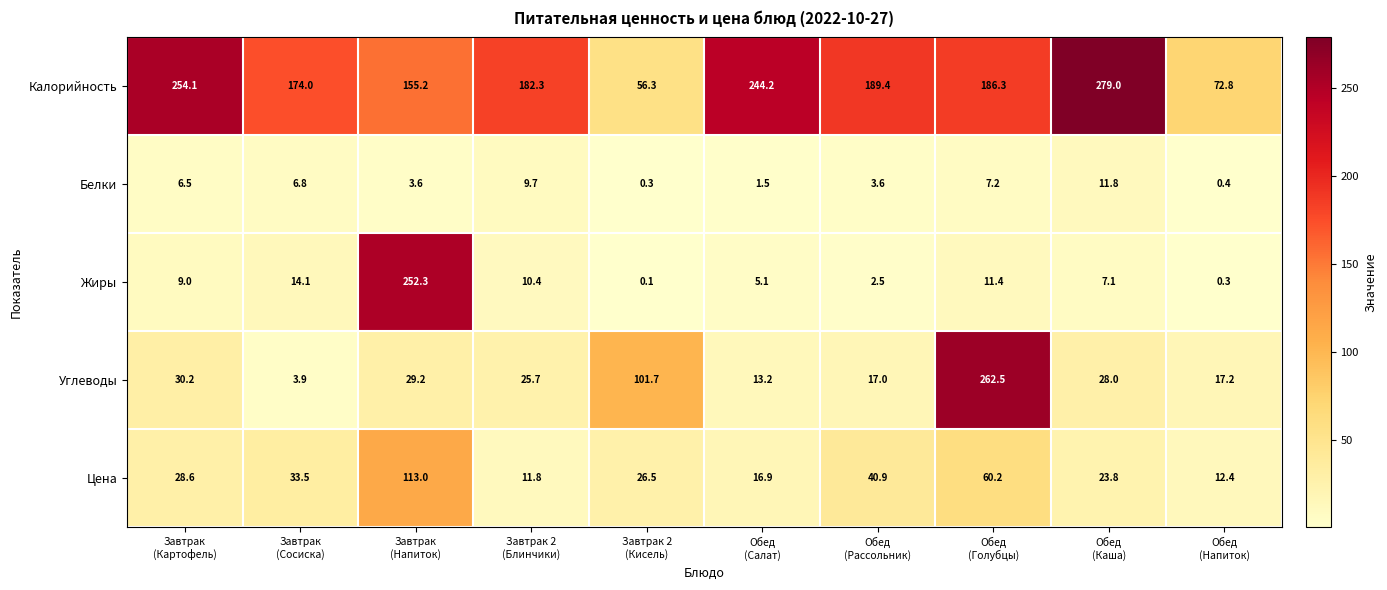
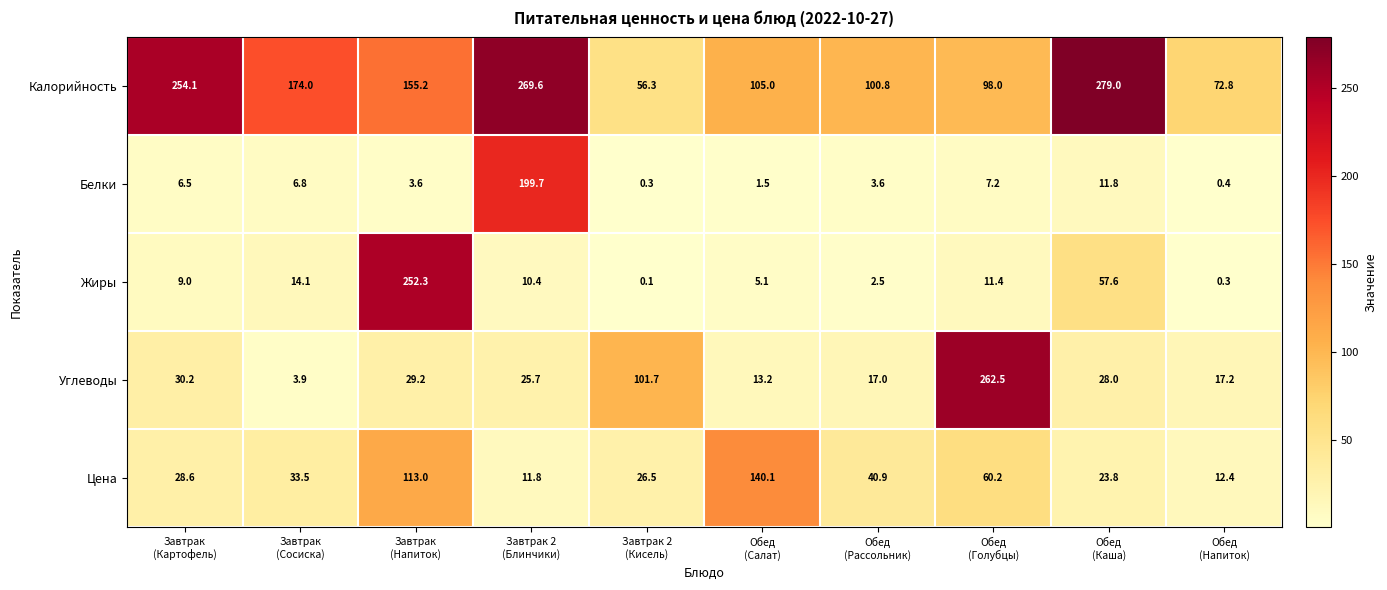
Калорийность, Завтрак 2 (Блинчики): 182.3 -> 269.6
Калорийность, Обед (Салат): 244.2 -> 105.0
Калорийность, Обед (Рассольник): 189.4 -> 100.8
Калорийность, Обед (Голубцы): 186.3 -> 98.0
Белки, Завтрак 2 (Блинчики): 9.7 -> 199.7
Жиры, Обед (Каша): 7.1 -> 57.6
Цена, Обед (Салат): 16.9 -> 140.1
